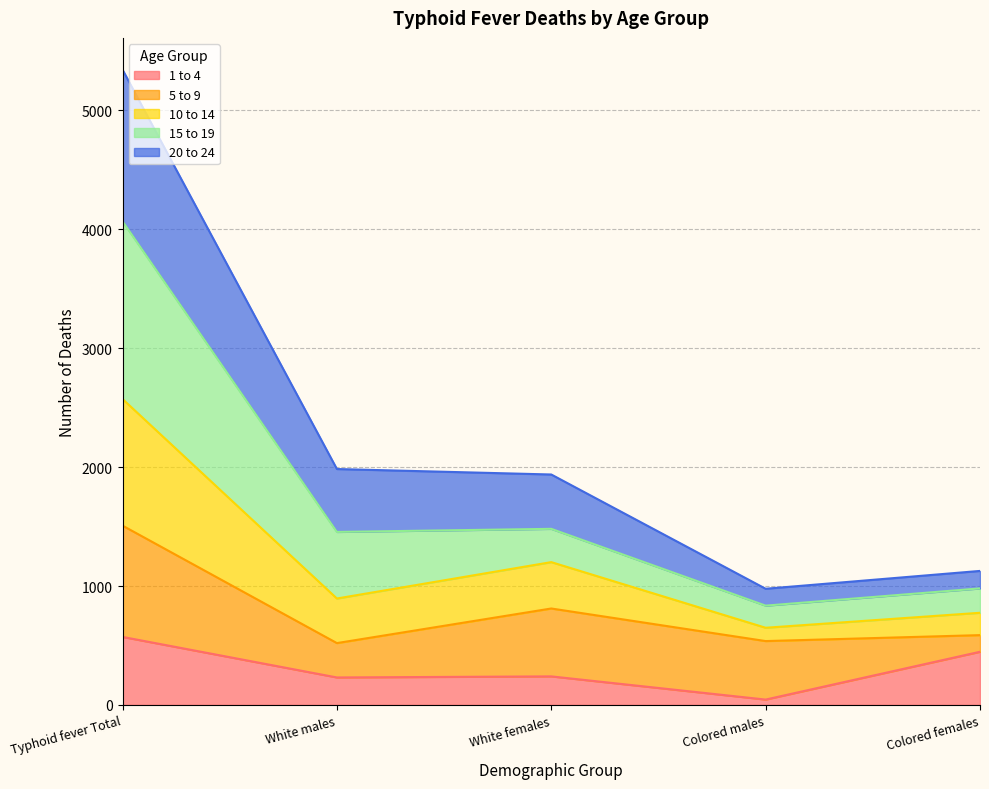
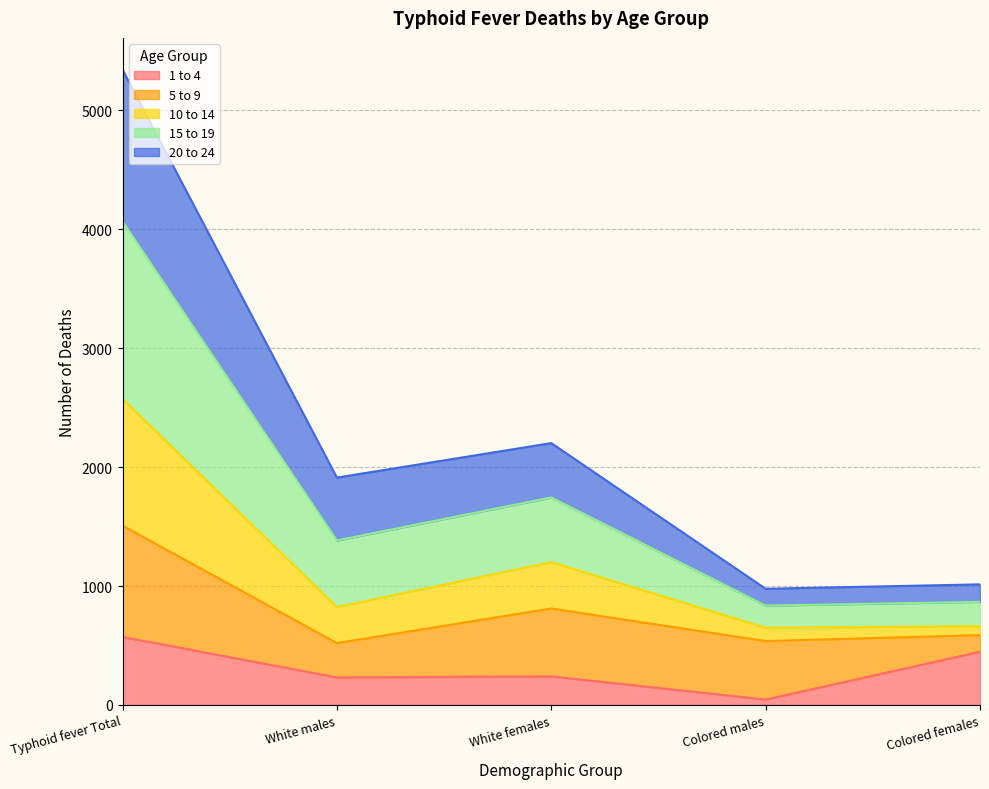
10 to 14, White males: 380 -> 300
15 to 19, White females: 280 -> 540
10 to 14, Colored females: 190 -> 80
